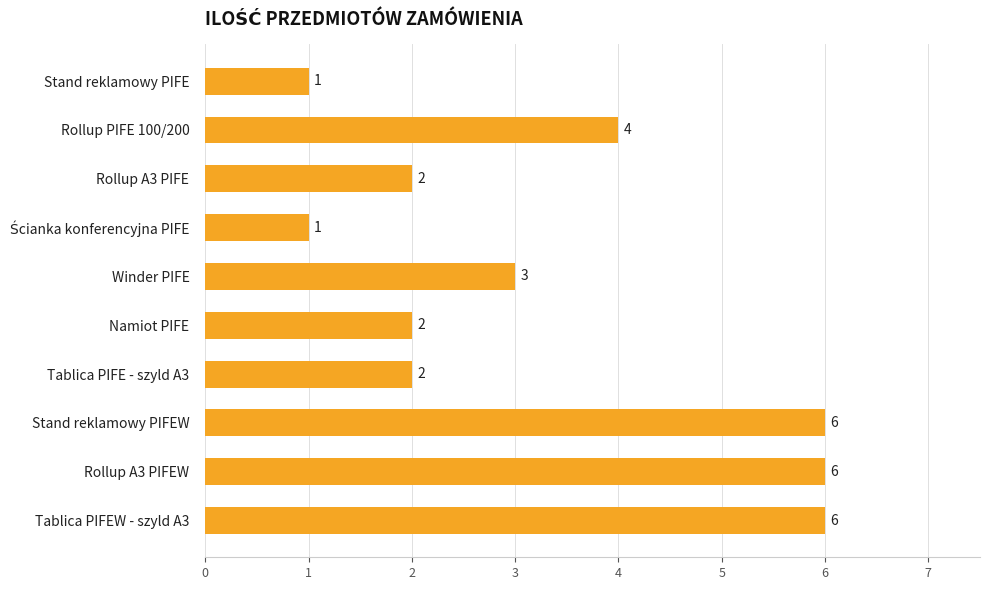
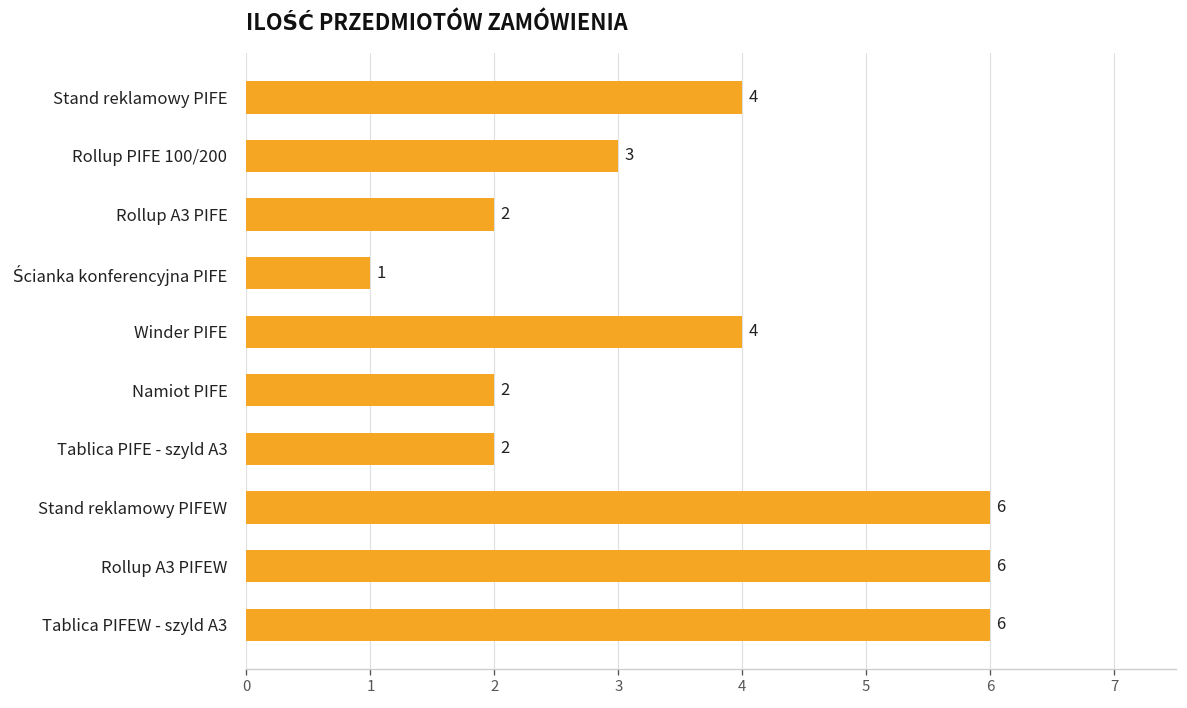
Stand reklamowy PIFE: 1 -> 4
Rollup PIFE 100/200: 4 -> 3
Winder PIFE: 3 -> 4
